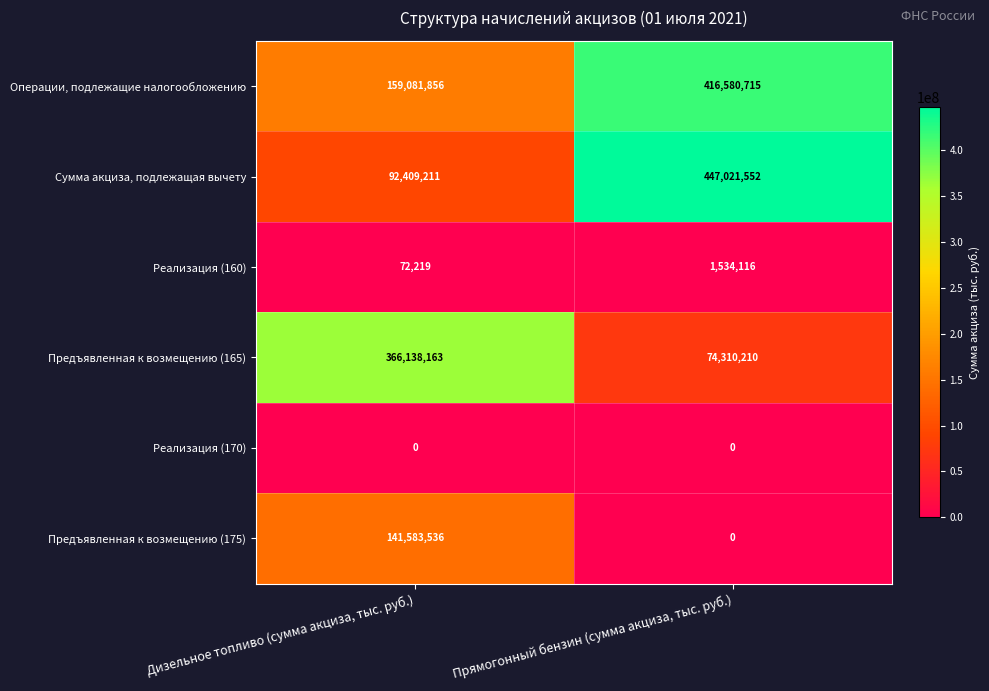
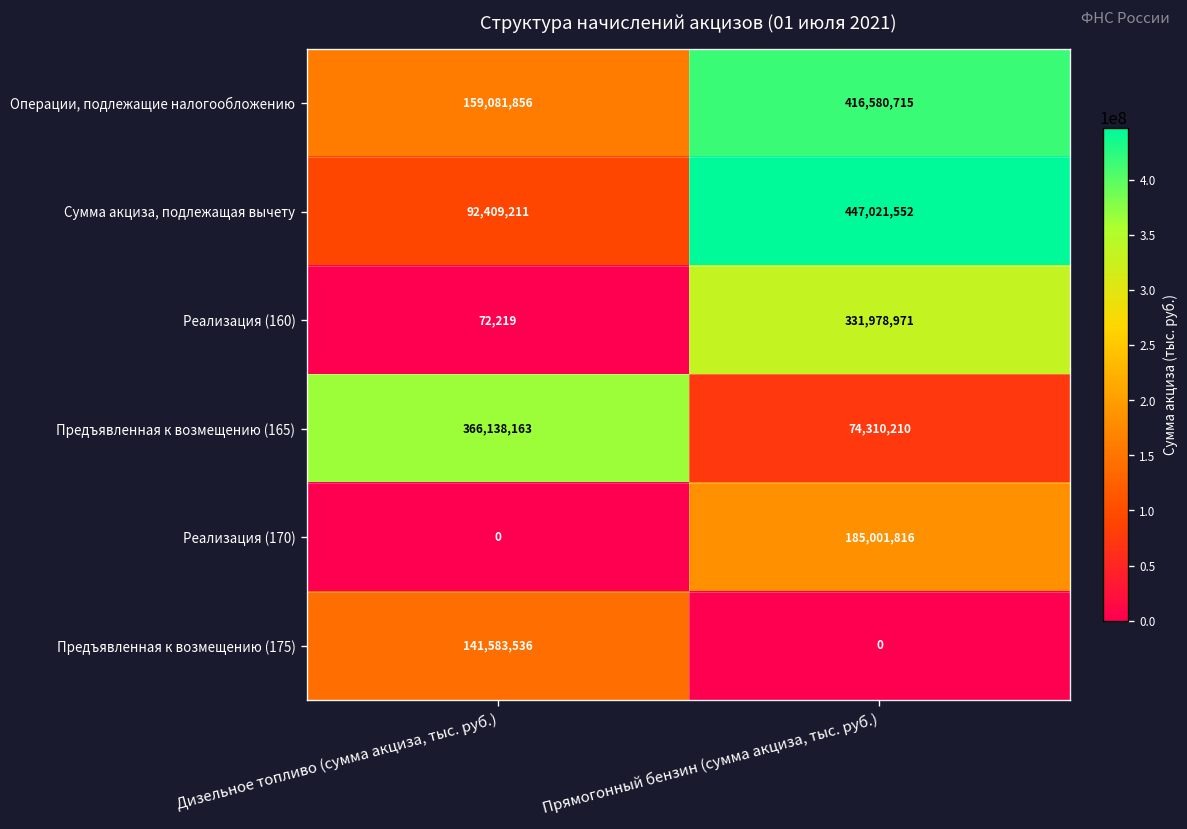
Реализация (160), Прямогонный бензин (сумма акциза, тыс. руб.): 1,534,116 -> 331,978,971
Реализация (170), Прямогонный бензин (сумма акциза, тыс. руб.): 0 -> 185,001,816
